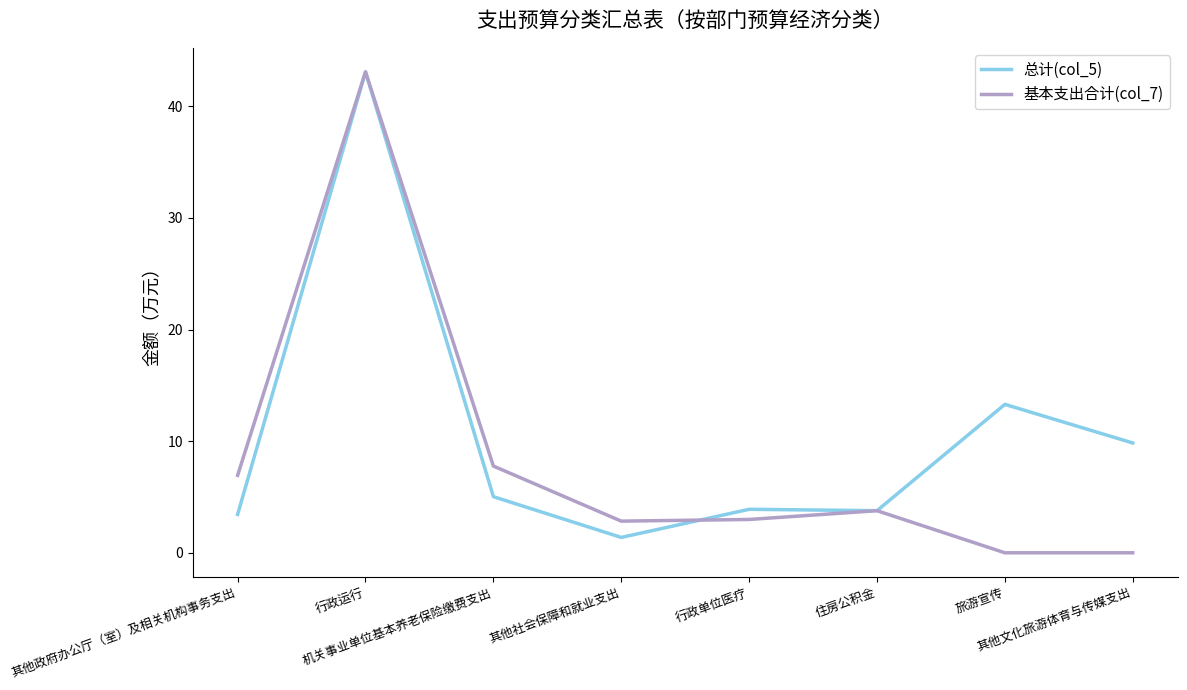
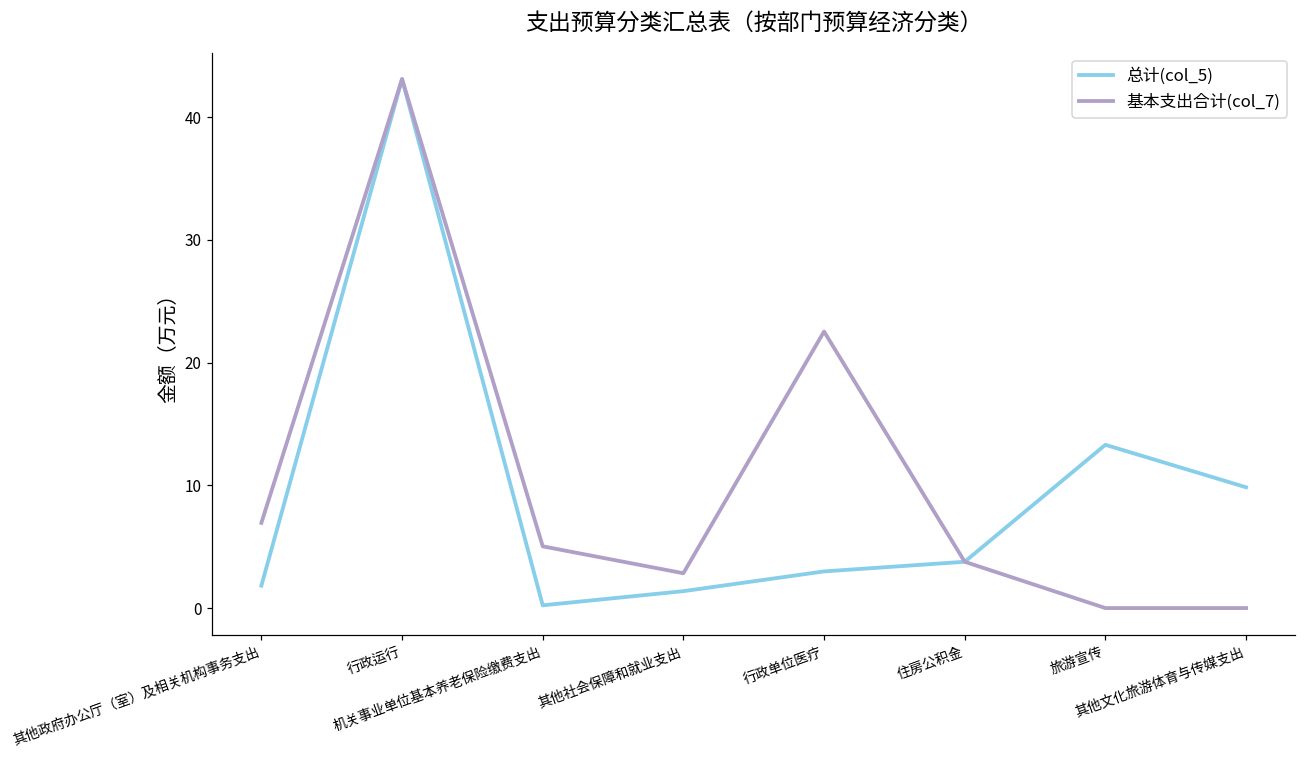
总计(col_5), 其他政府办公厅（室）及相关机构事务支出: 3.4 -> 1.8
总计(col_5), 机关事业单位基本养老保险缴费支出: 5.0 -> 0.2
基本支出合计(col_7), 机关事业单位基本养老保险缴费支出: 7.8 -> 5.0
总计(col_5), 行政单位医疗: 3.9 -> 3.0
基本支出合计(col_7), 行政单位医疗: 3.0 -> 22.5
